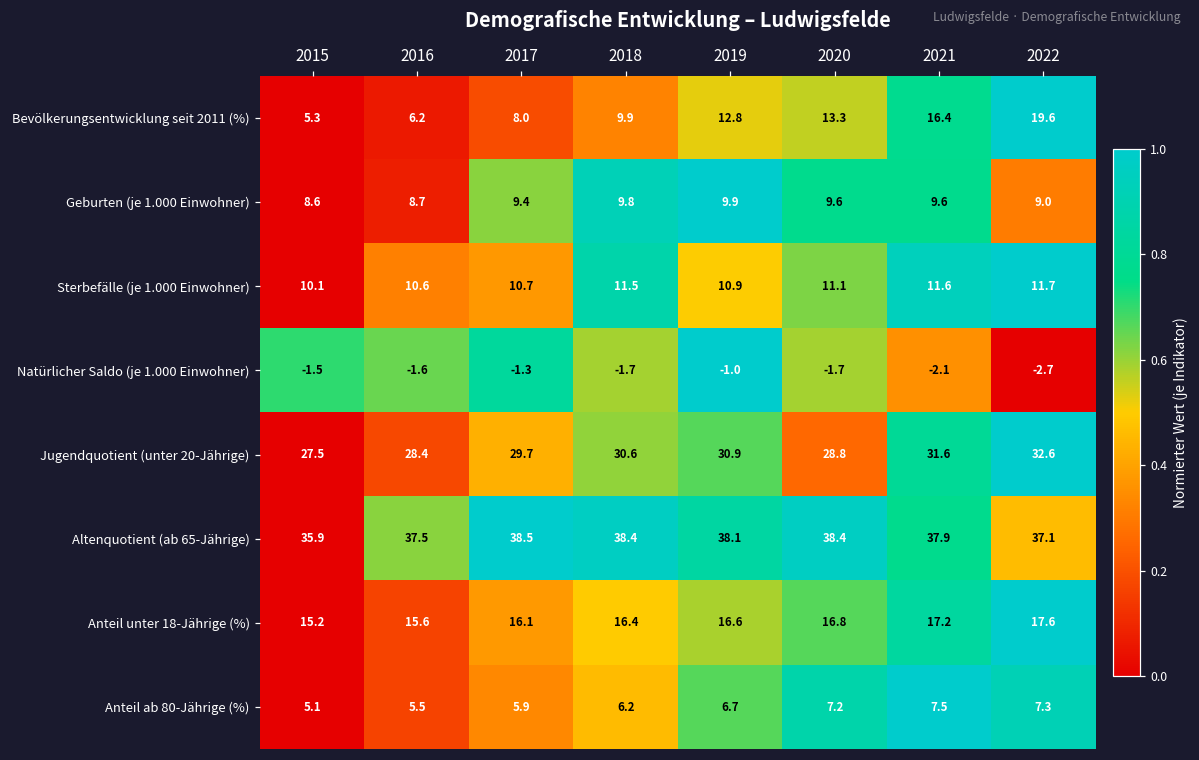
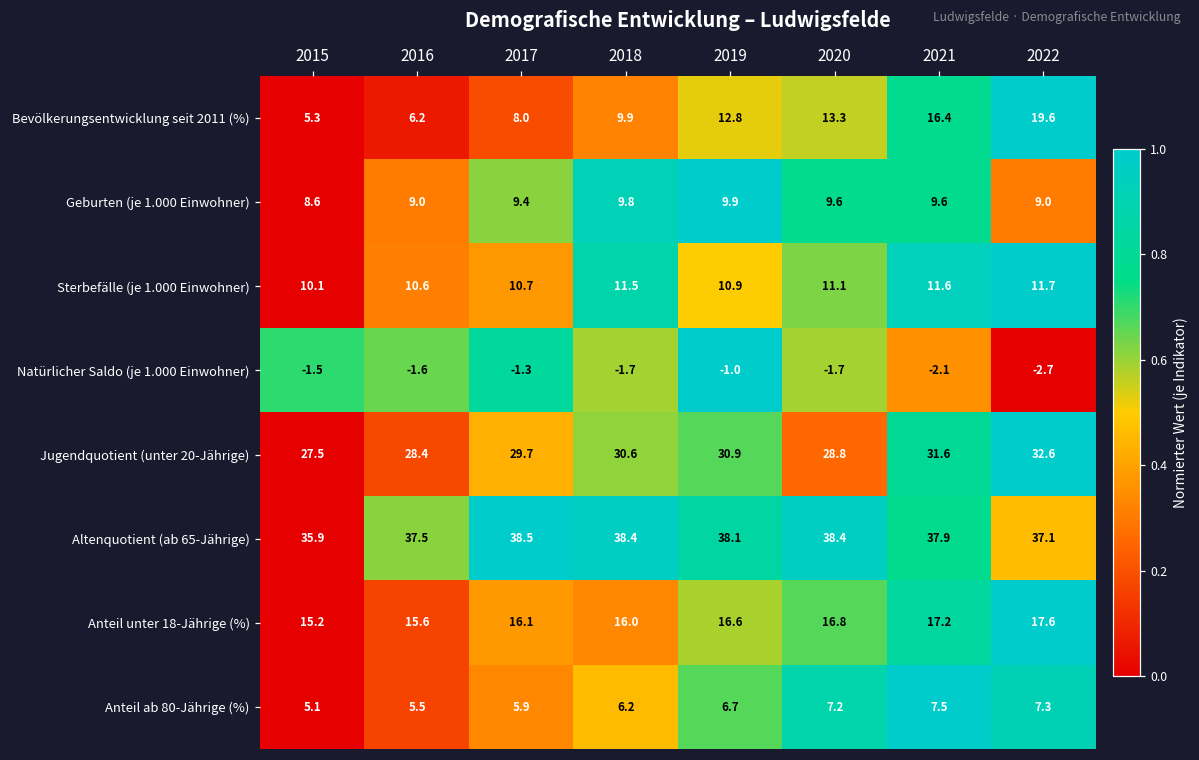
Geburten (je 1.000 Einwohner), 2016: 8.7 -> 9.0
Anteil unter 18-Jährige (%), 2018: 16.4 -> 16.0
